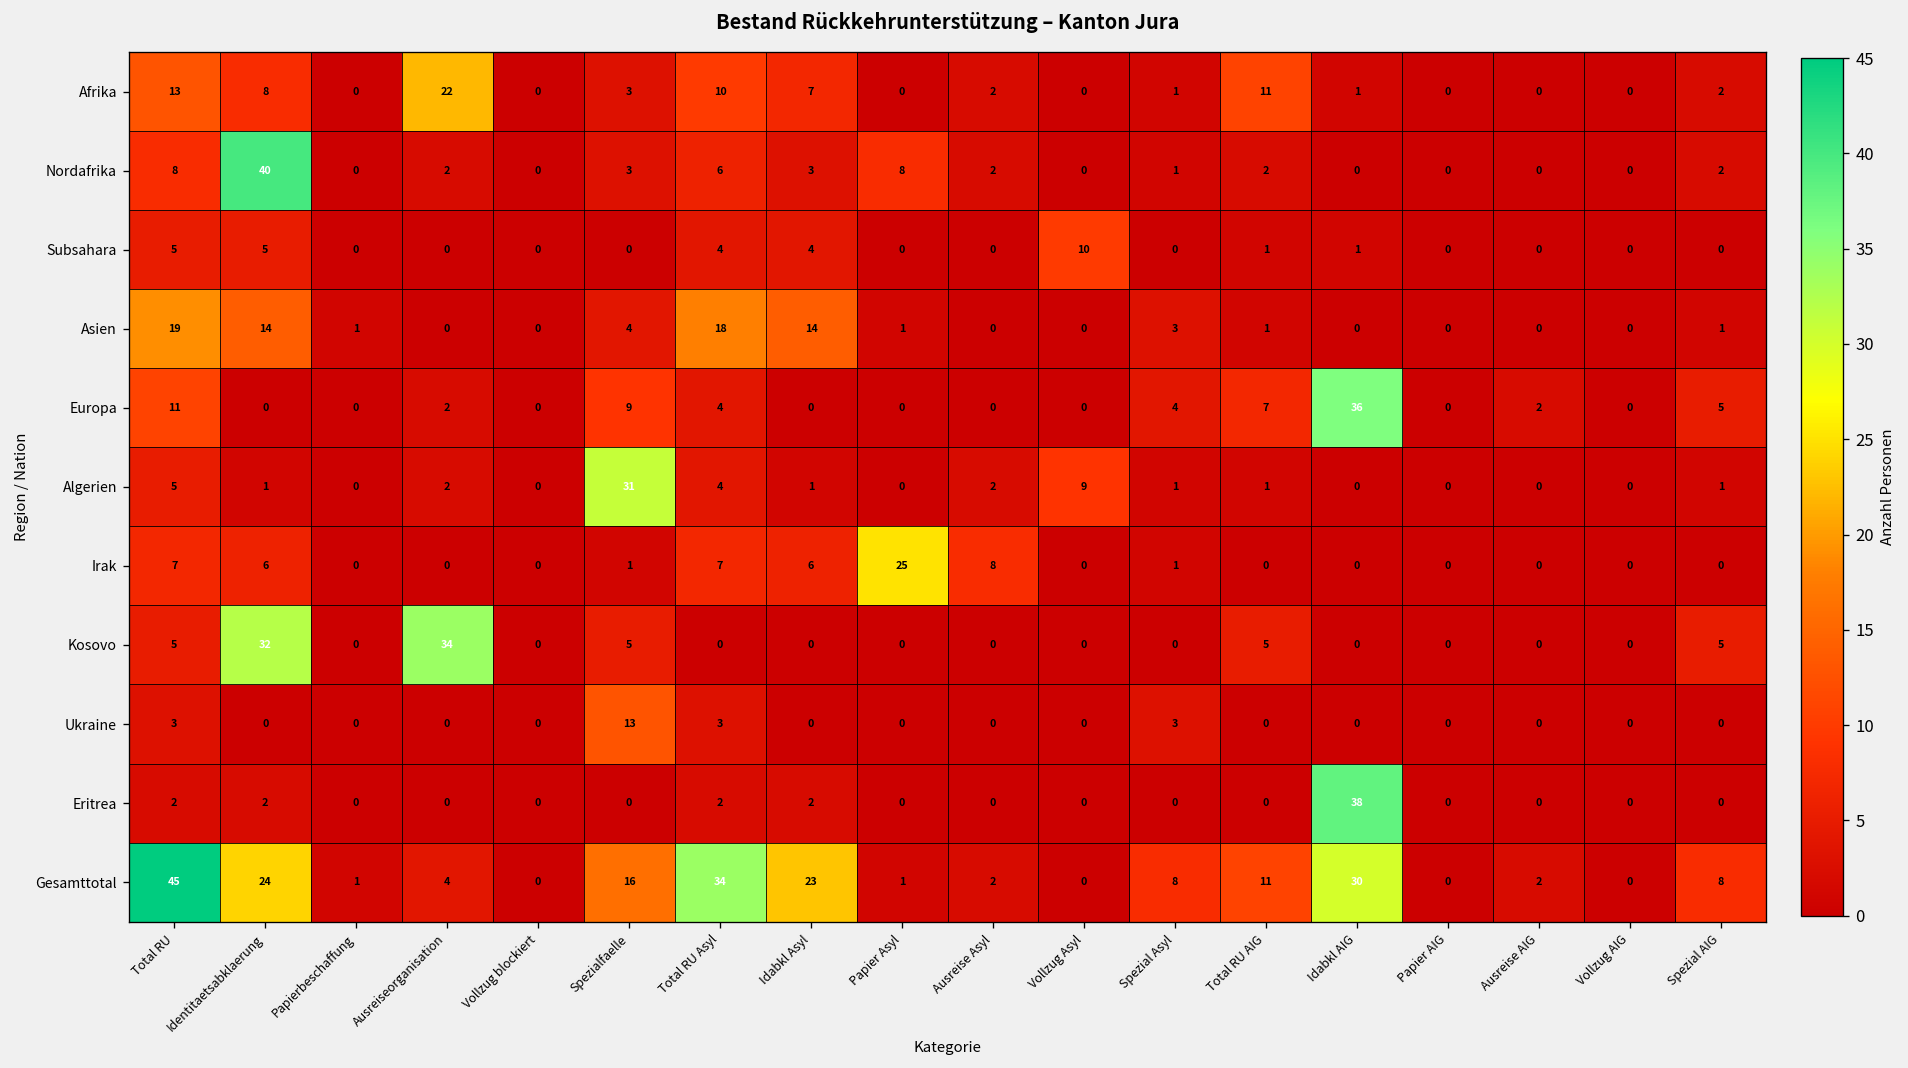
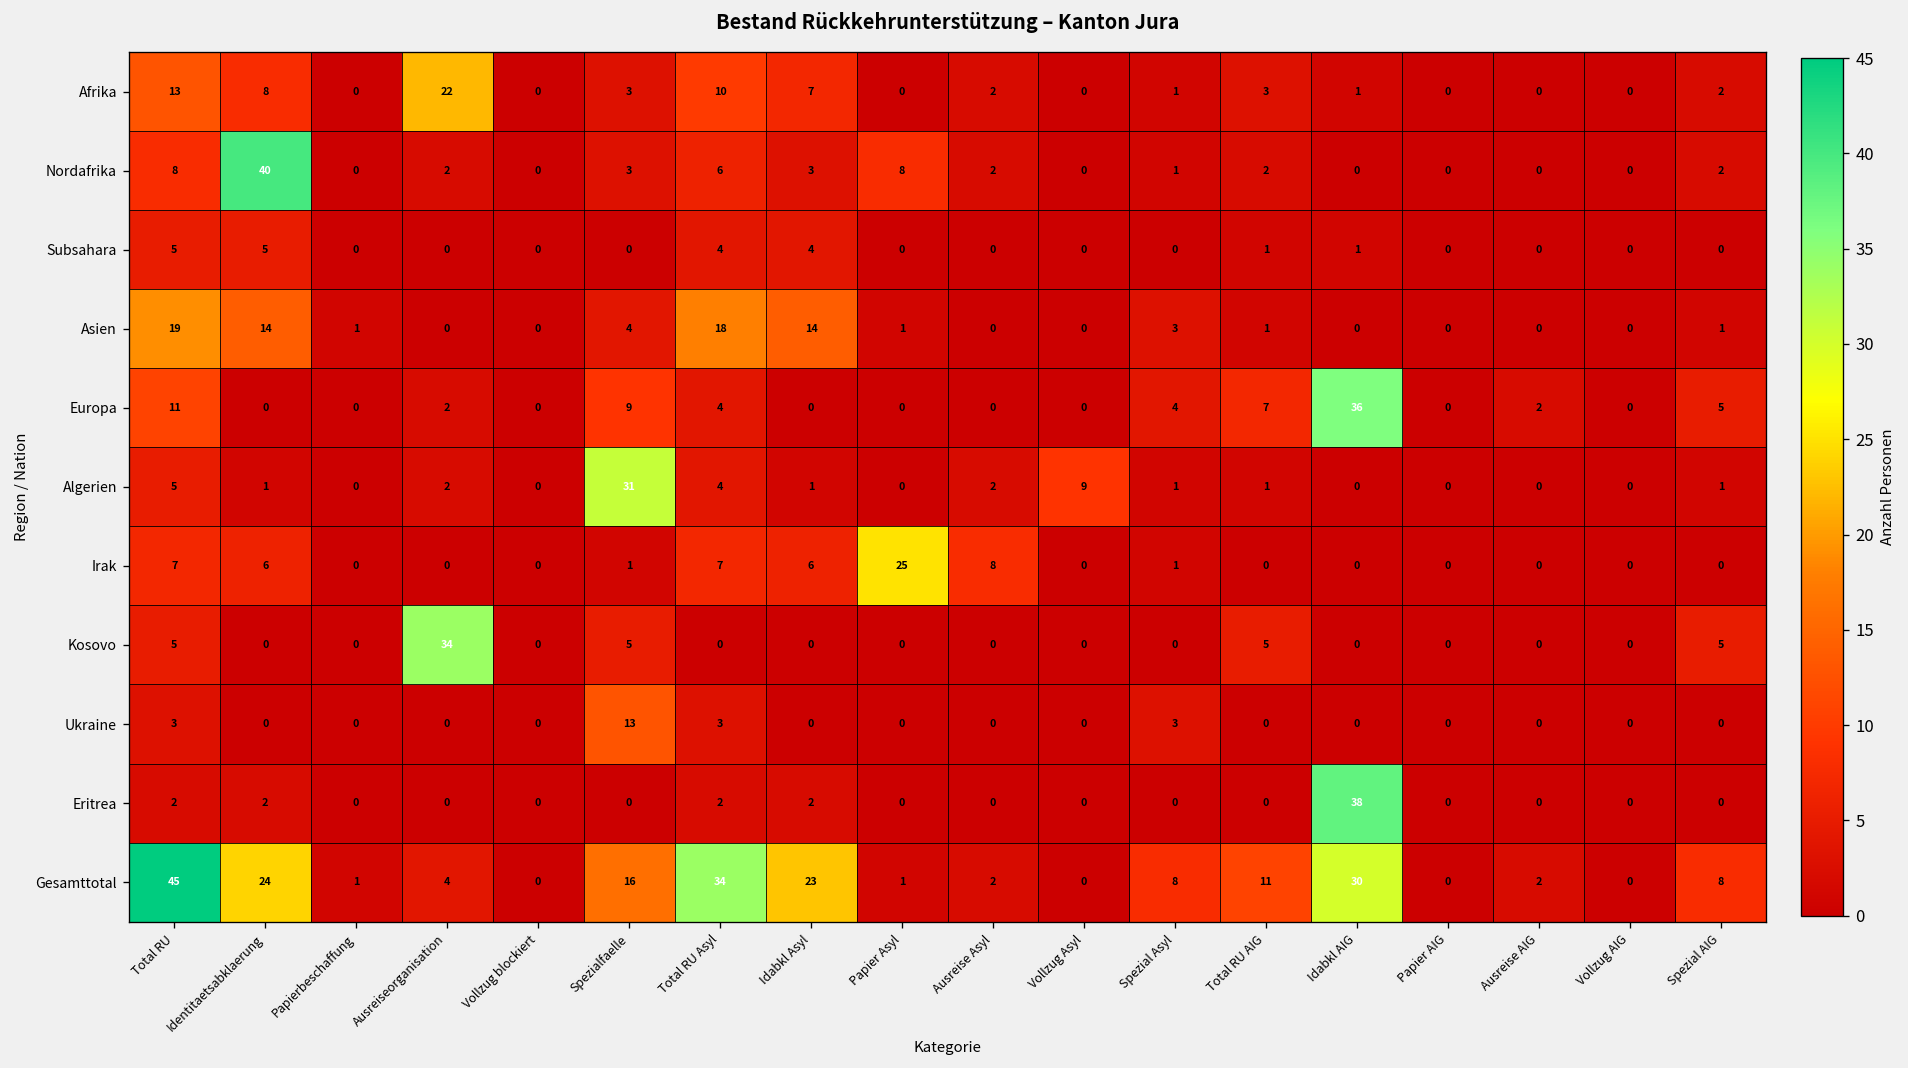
Afrika, Total RU AIG: 11 -> 3
Subsahara, Vollzug Asyl: 10 -> 0
Kosovo, Identitaetsabklaerung: 32 -> 0
